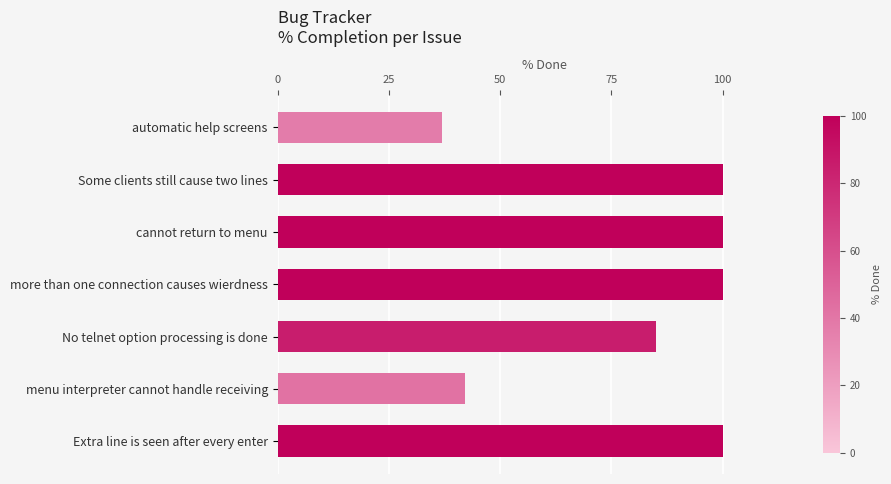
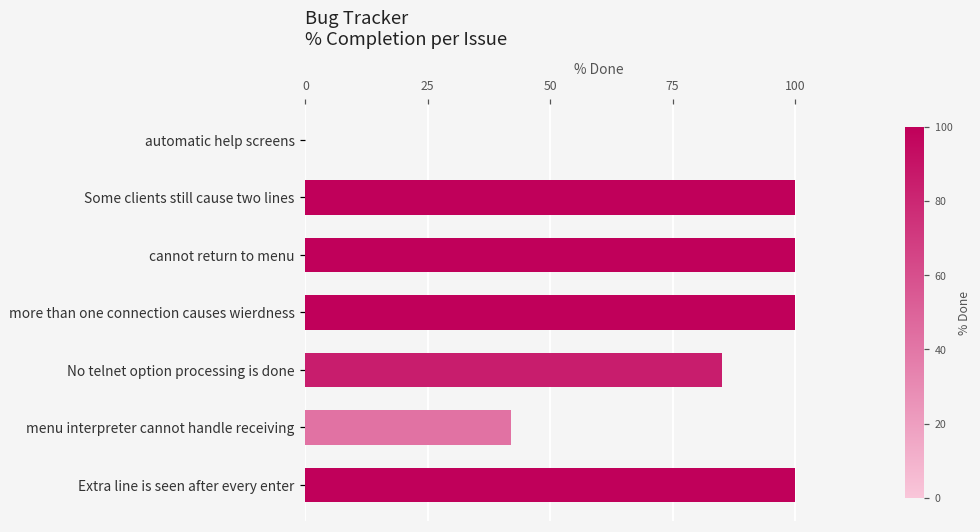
automatic help screens: 37 -> 0
